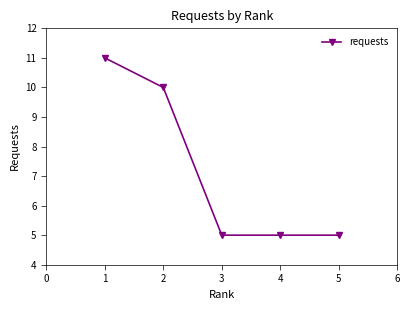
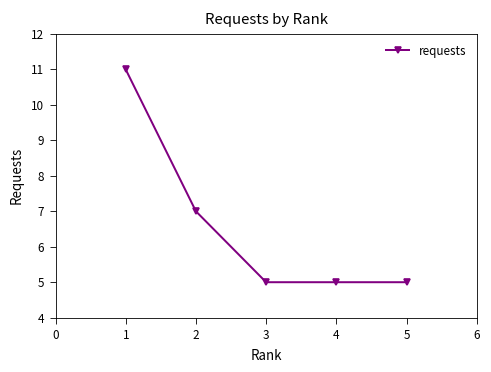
2: 10 -> 7
